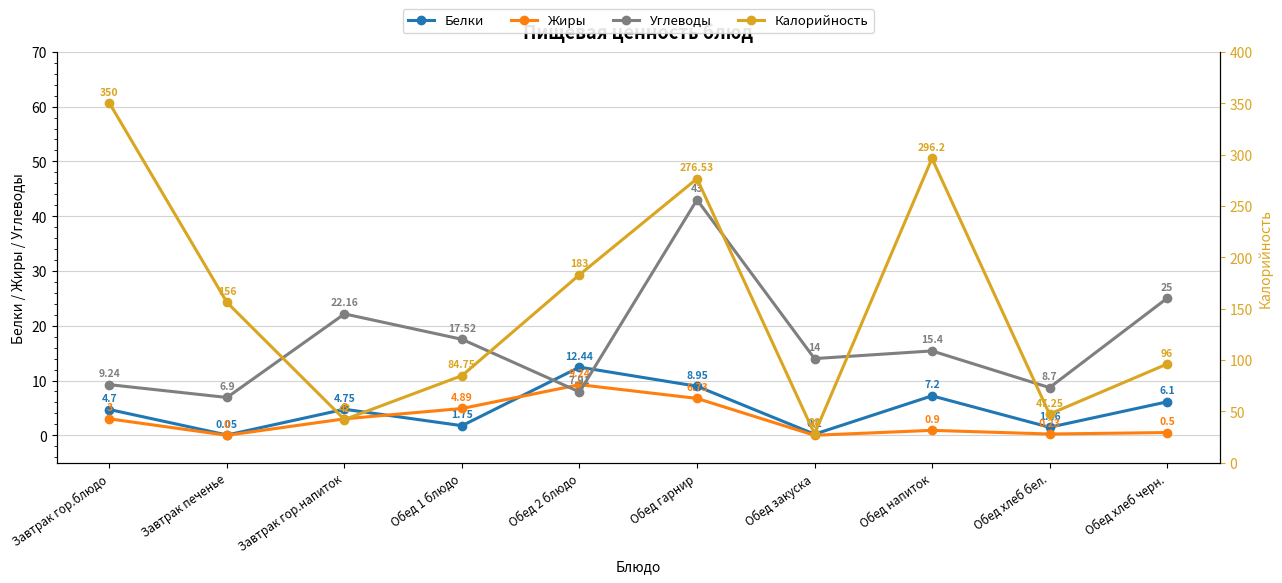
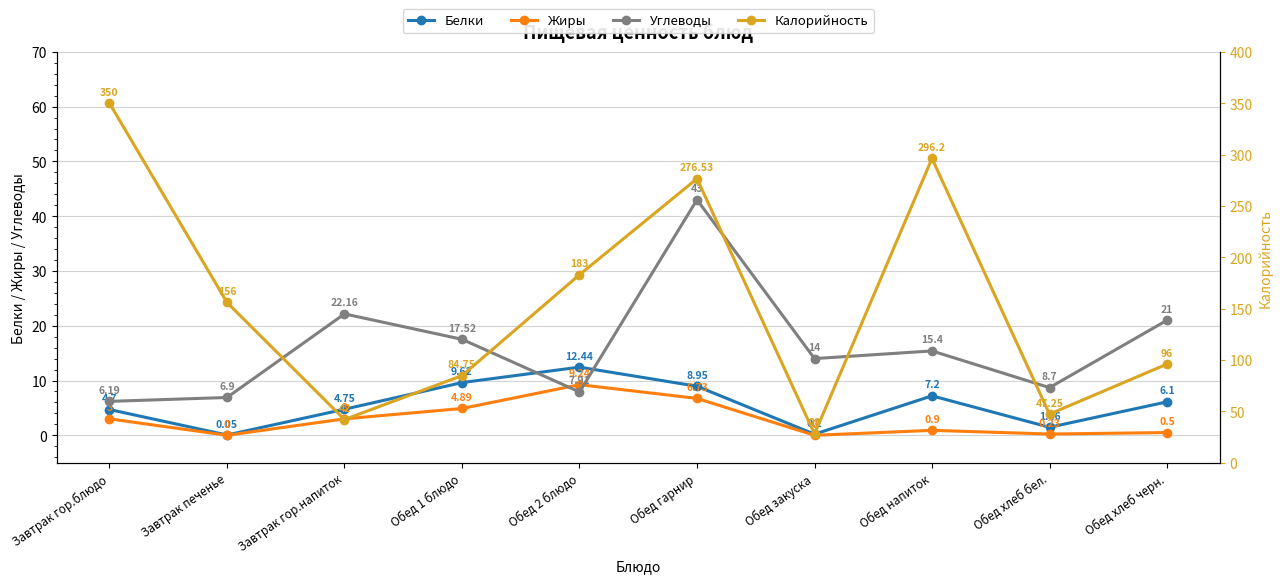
Углеводы, Завтрак гор.блюдо: 9.24 -> 6.19
Белки, Обед 1 блюдо: 1.75 -> 9.62
Углеводы, Обед хлеб черн.: 25 -> 21
